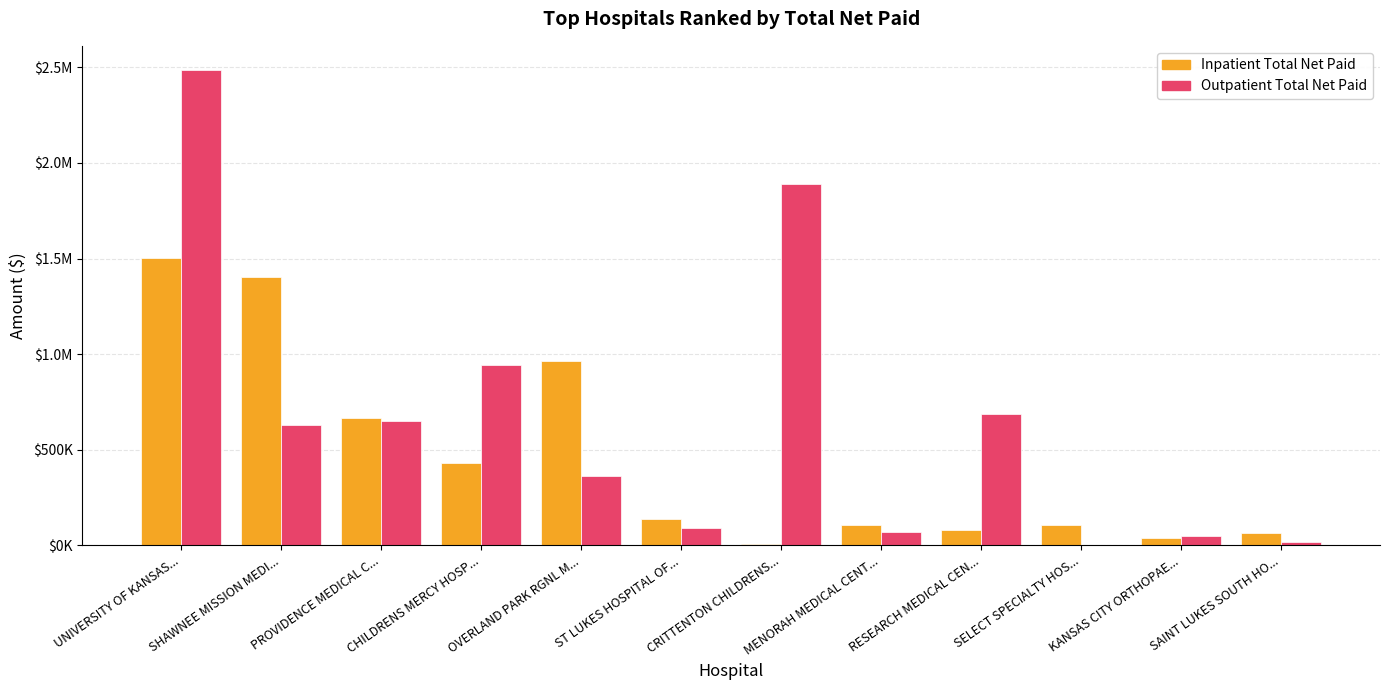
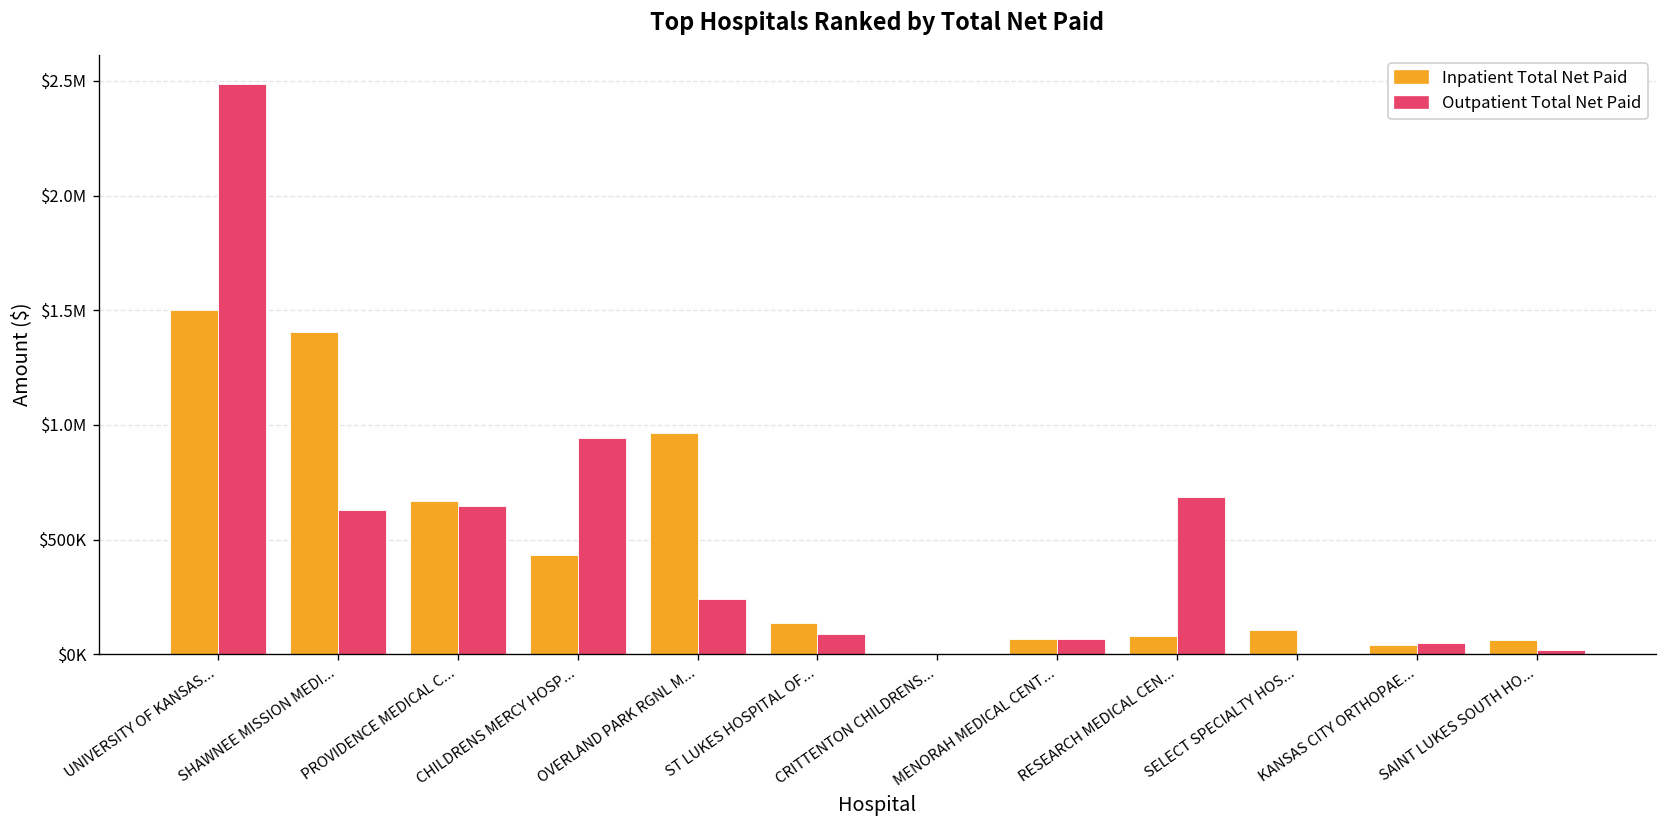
Outpatient Total Net Paid, OVERLAND PARK RGNL M...: $360000 -> $240000
Outpatient Total Net Paid, CRITTENTON CHILDRENS...: $1890000 -> $0
Inpatient Total Net Paid, MENORAH MEDICAL CENT...: $110000 -> $70000
